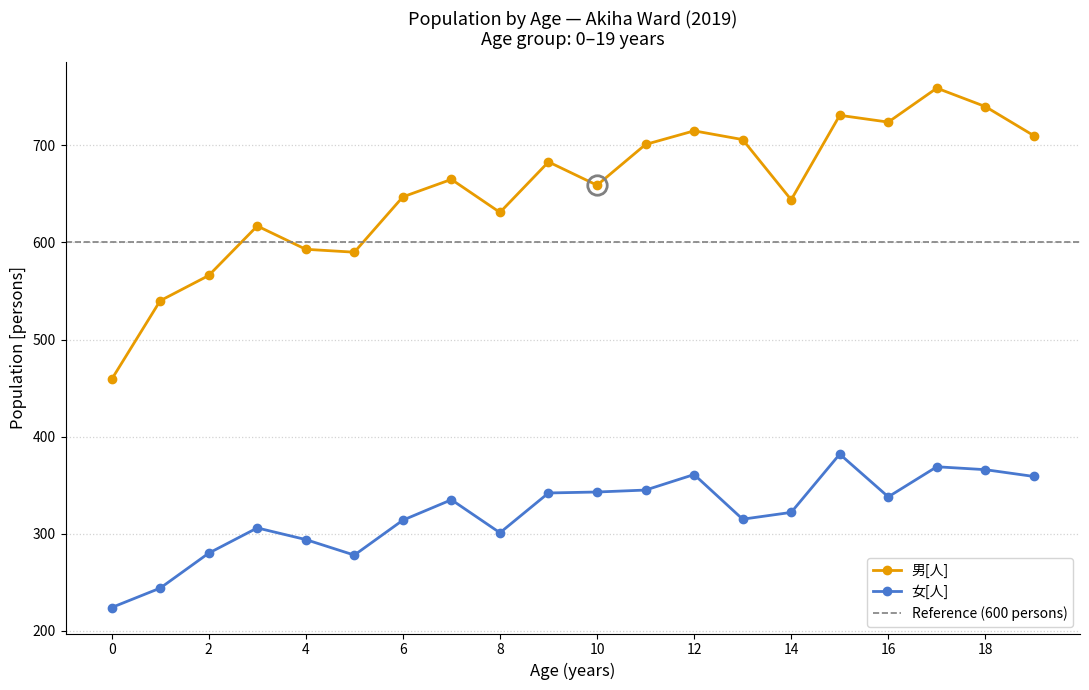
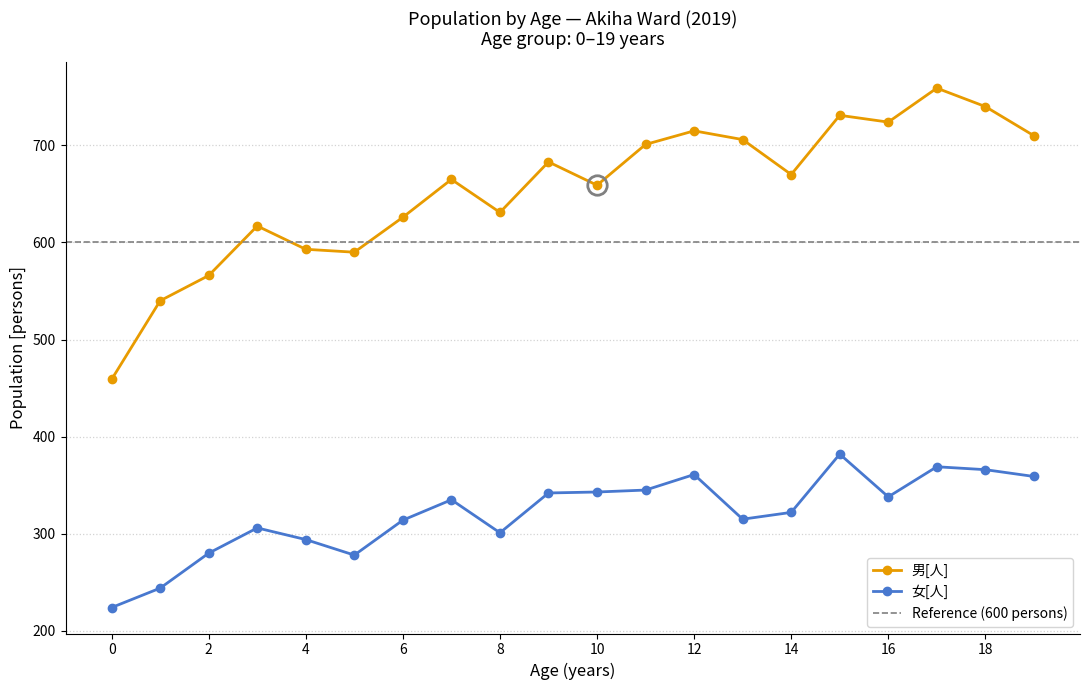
男[人], 6: 650 -> 630
男[人], 14: 640 -> 670
